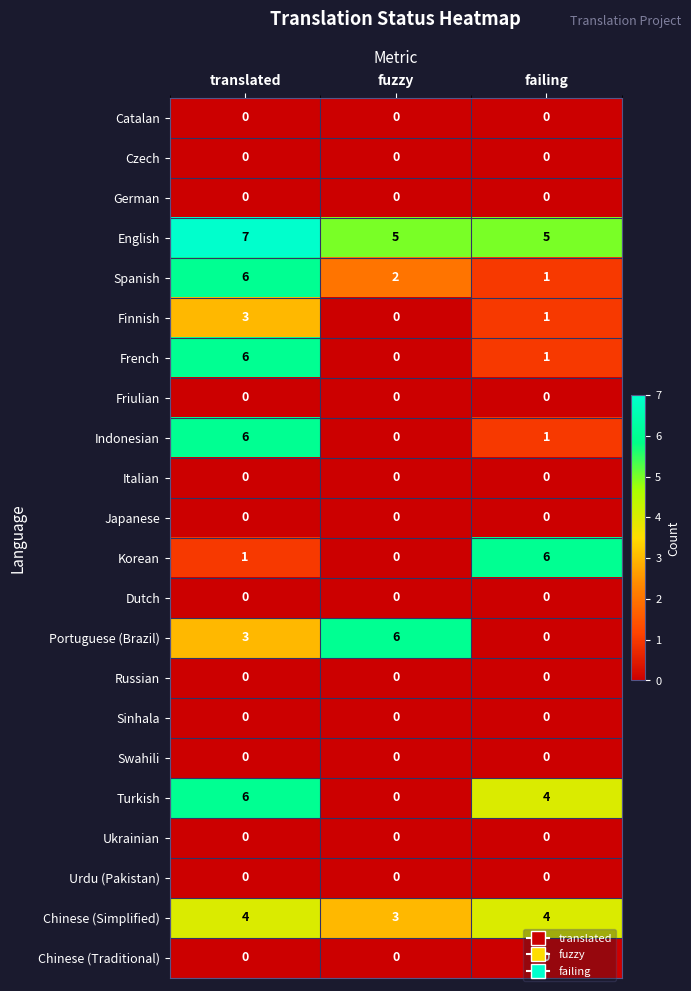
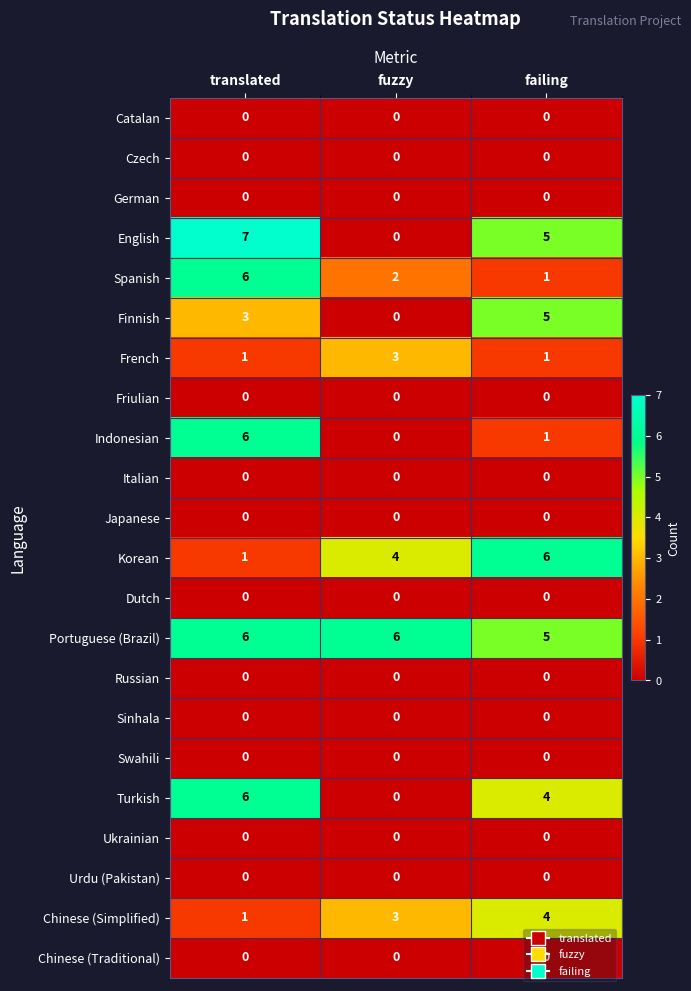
English, fuzzy: 5 -> 0
Finnish, failing: 1 -> 5
French, translated: 6 -> 1
French, fuzzy: 0 -> 3
Korean, fuzzy: 0 -> 4
Portuguese (Brazil), translated: 3 -> 6
Portuguese (Brazil), failing: 0 -> 5
Chinese (Simplified), translated: 4 -> 1
